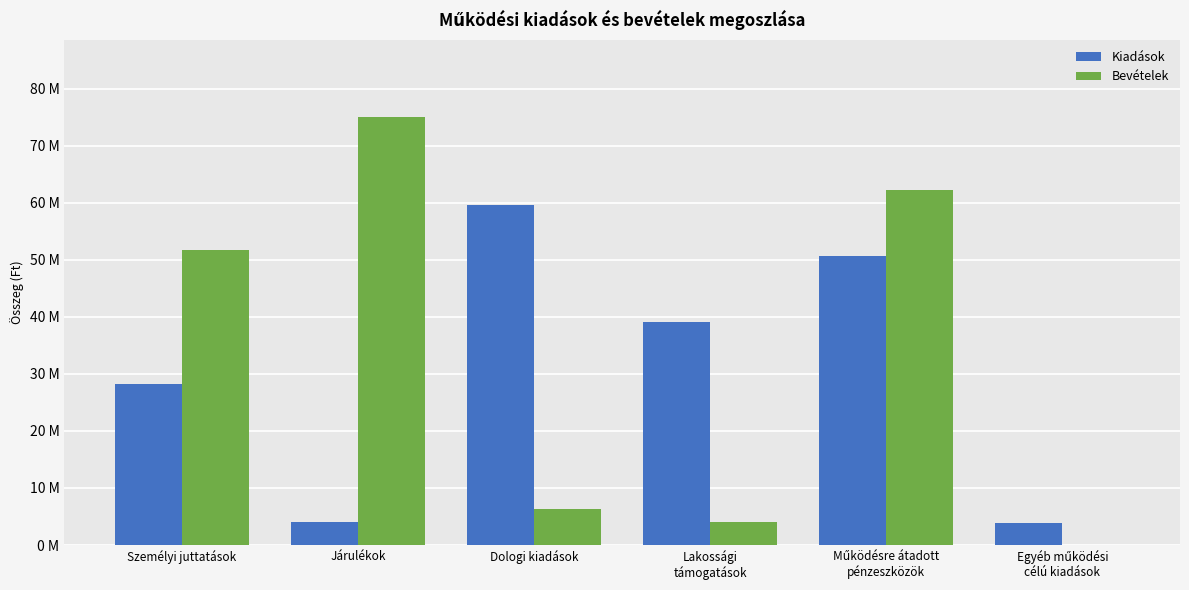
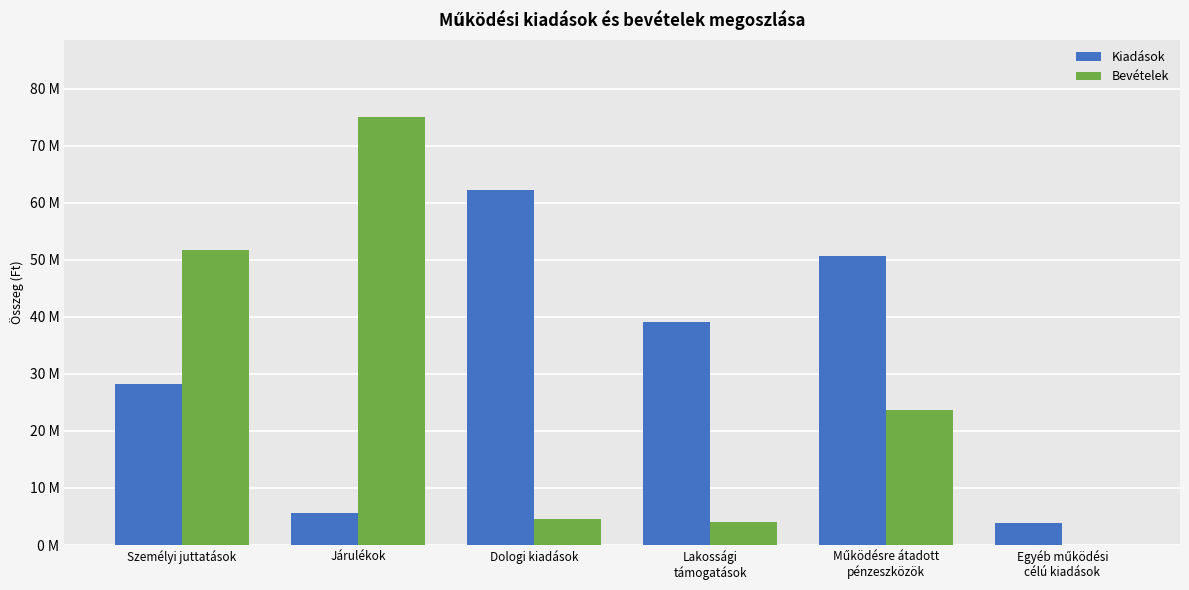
Kiadások, Járulékok: 4000000 -> 6000000
Kiadások, Dologi kiadások: 60000000 -> 62000000
Bevételek, Dologi kiadások: 6000000 -> 5000000
Bevételek, Működésre átadott pénzeszközök: 62000000 -> 24000000
